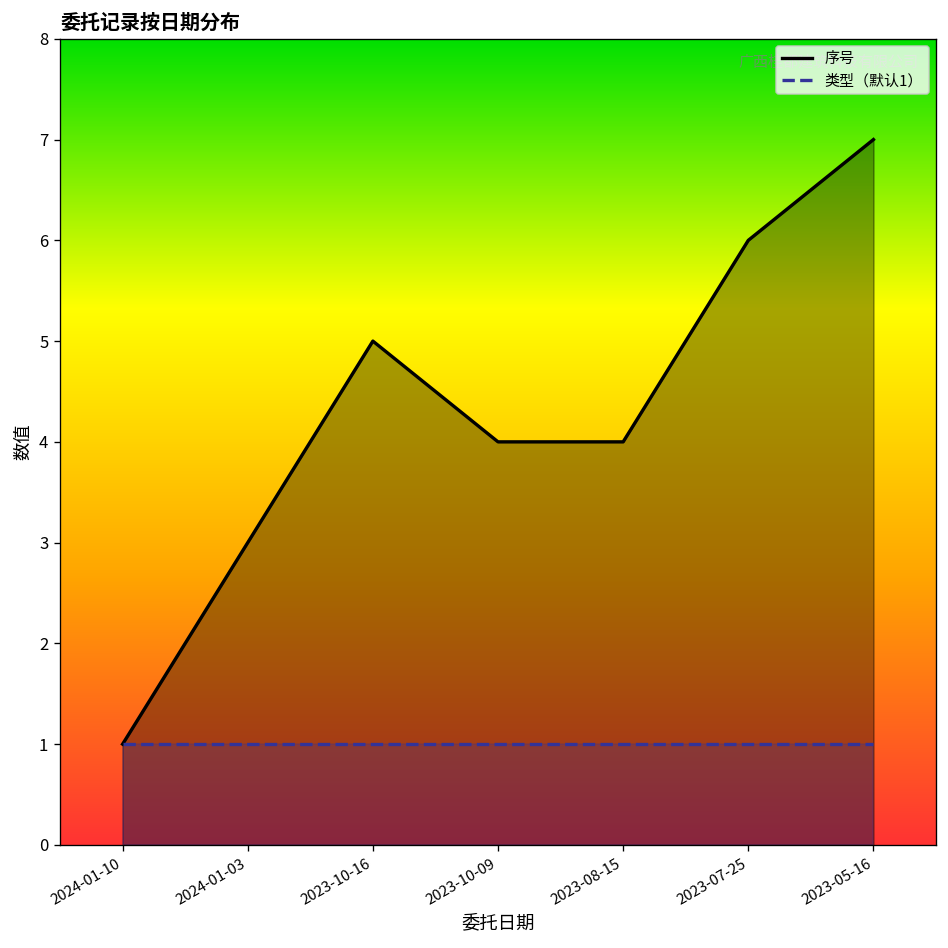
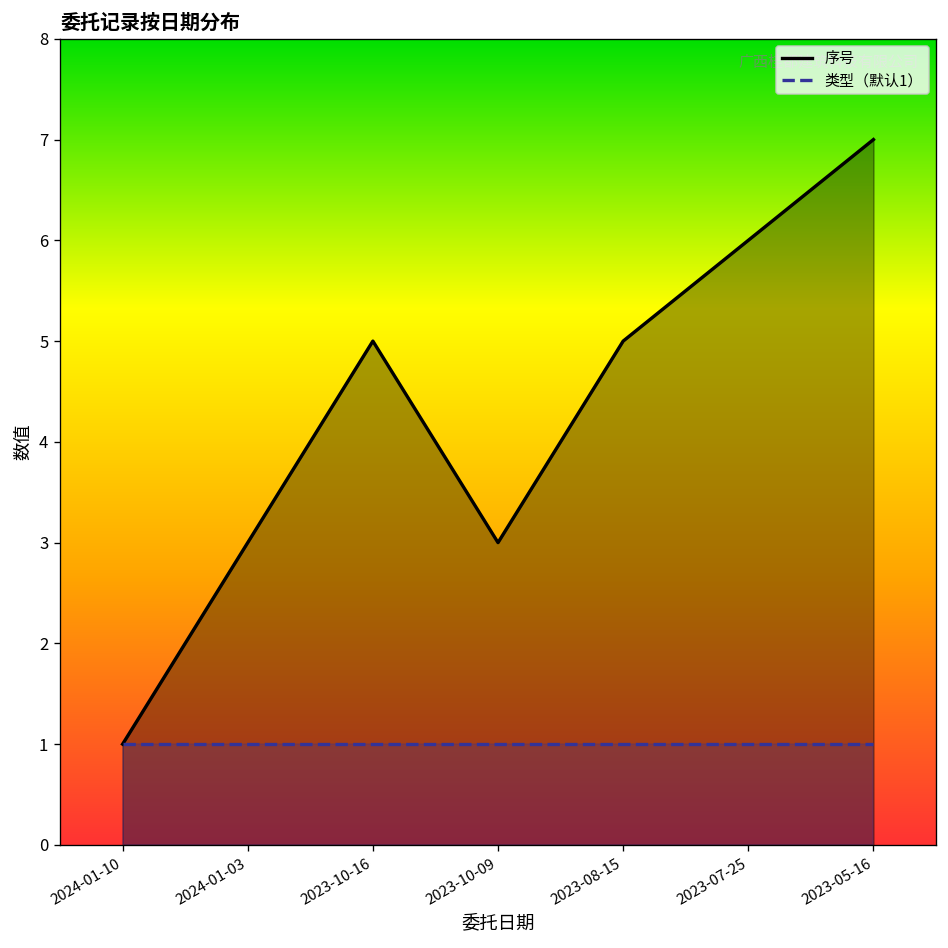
序号, 2023-10-09: 4 -> 3
序号, 2023-08-15: 4 -> 5
